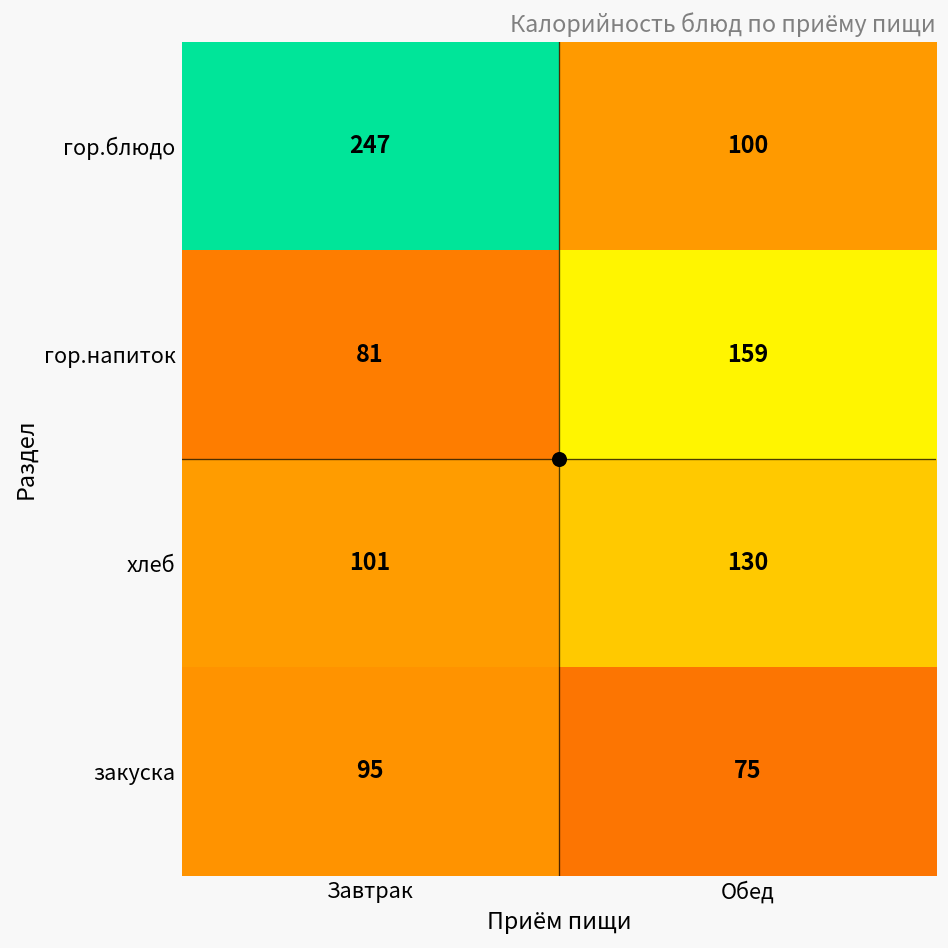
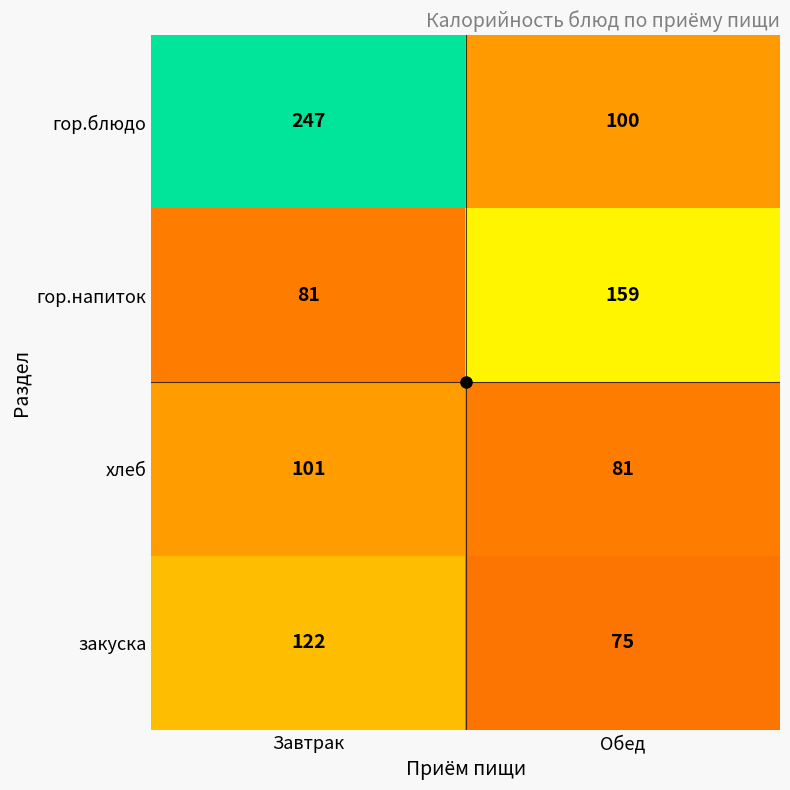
хлеб, Обед: 130 -> 81
закуска, Завтрак: 95 -> 122
